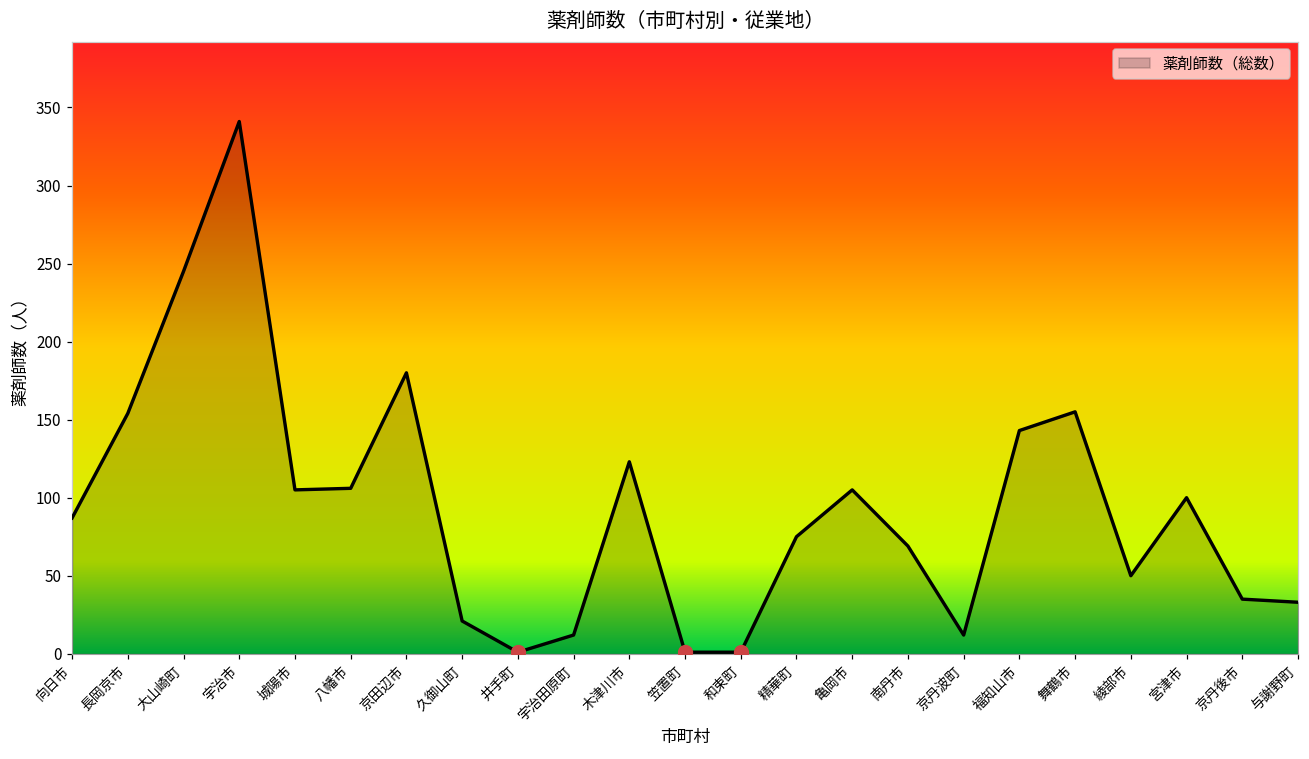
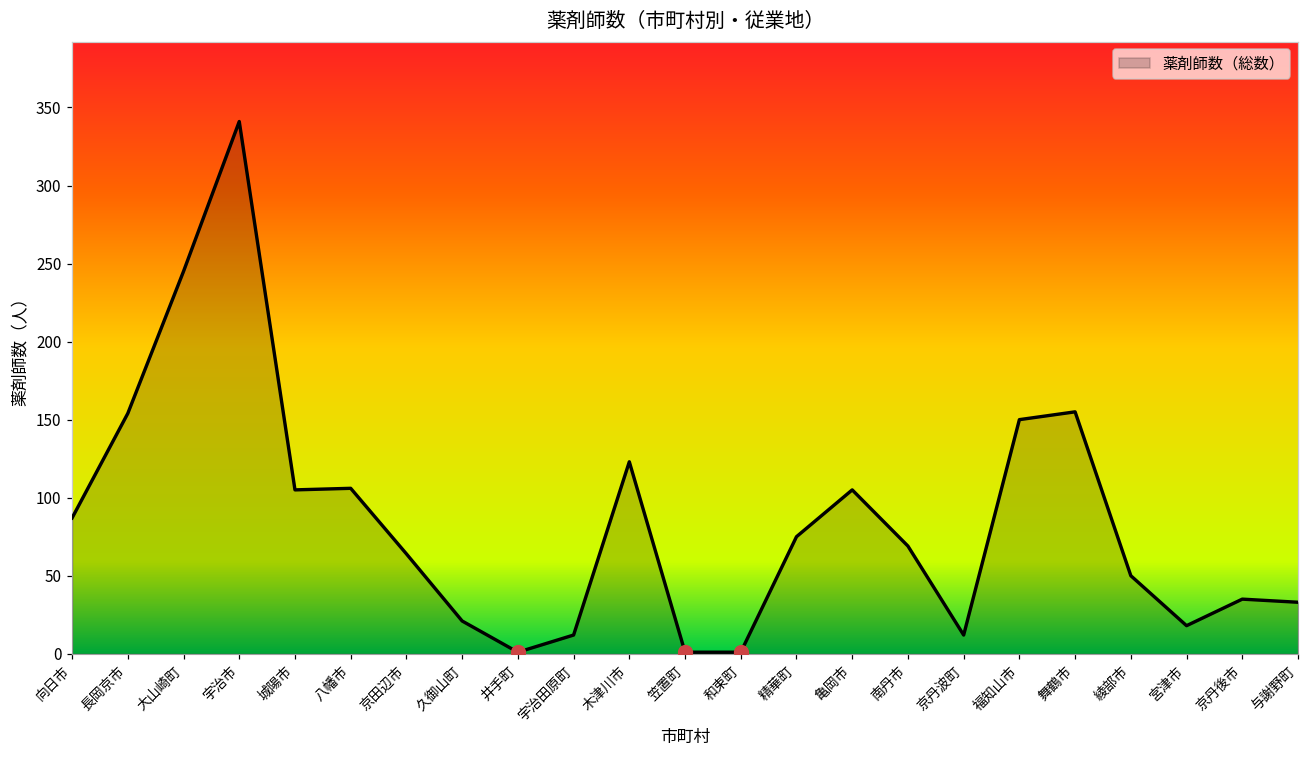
薬剤師数（総数）, 京田辺市: 180 -> 64
薬剤師数（総数）, 福知山市: 143 -> 150
薬剤師数（総数）, 宮津市: 100 -> 18
